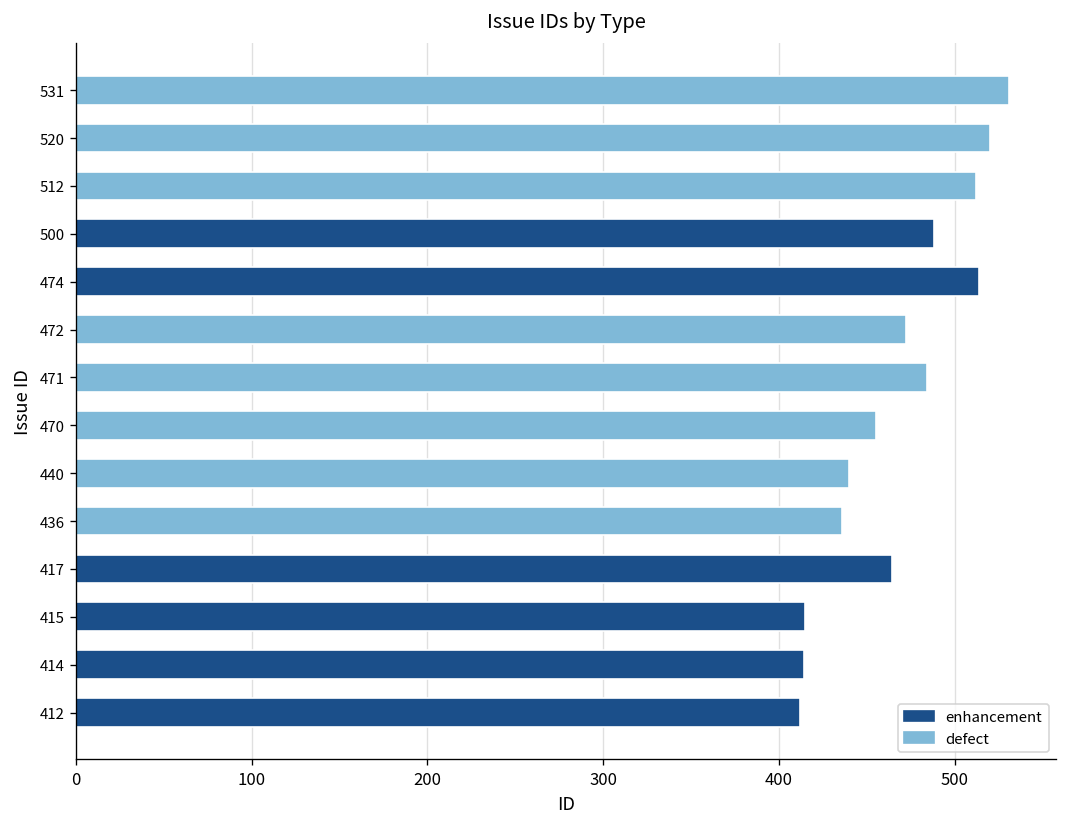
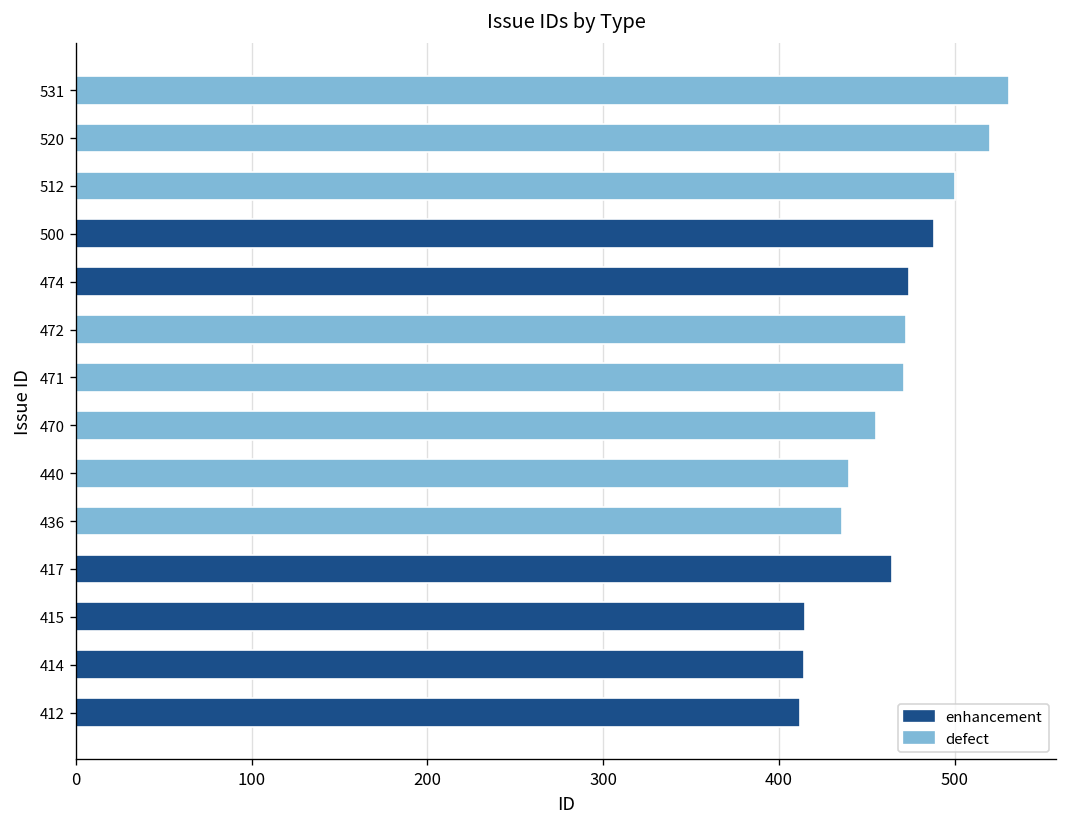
512: 512 -> 500
474: 514 -> 474
471: 484 -> 471
